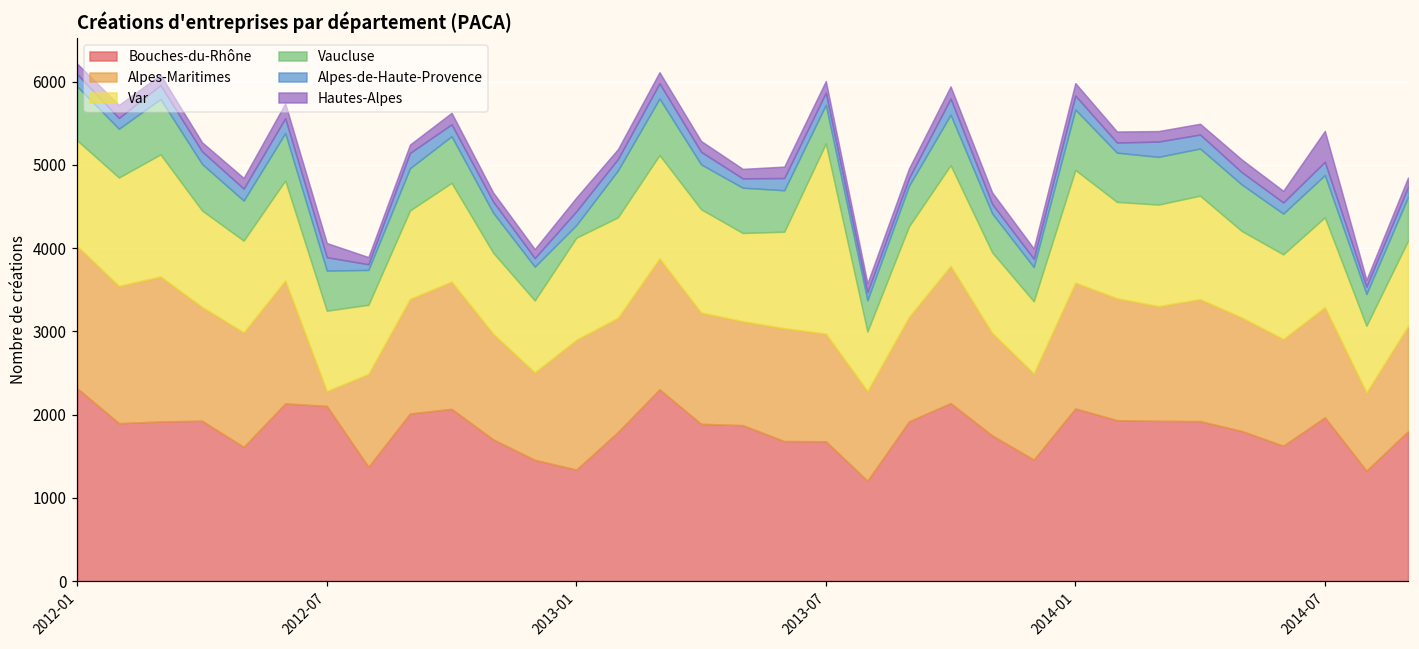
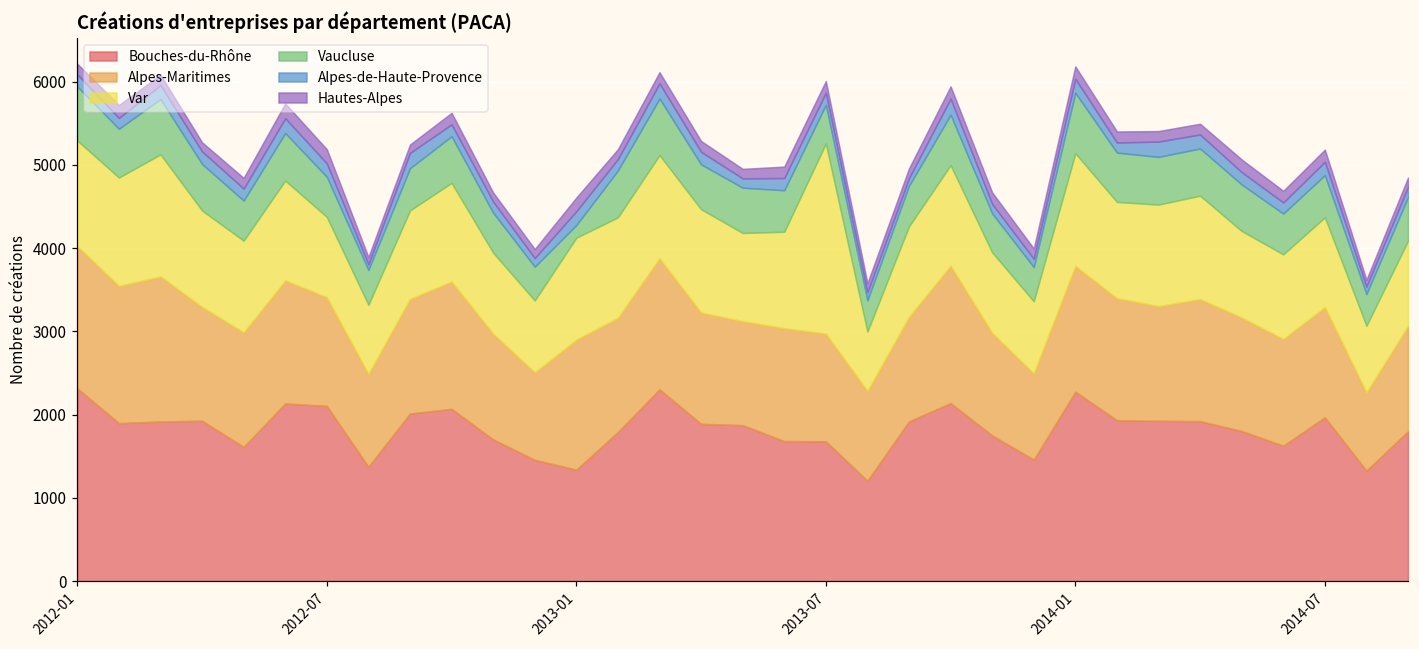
Alpes-Maritimes, 2012-07: 200 -> 1300
Bouches-du-Rhône, 2014-01: 2100 -> 2300
Hautes-Alpes, 2014-07: 400 -> 100
